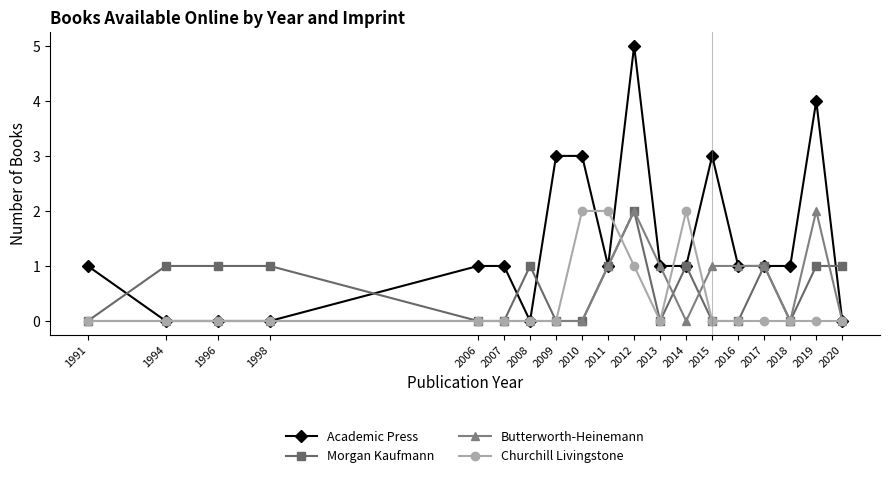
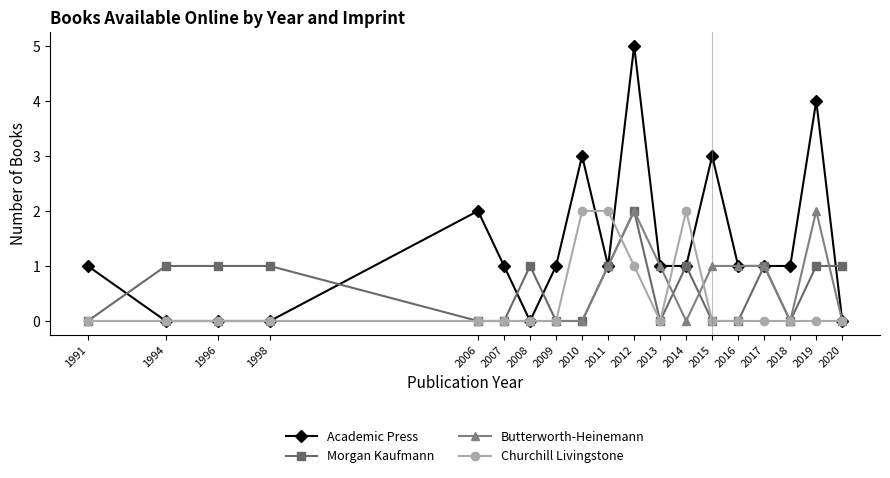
Academic Press, 2006: 1 -> 2
Academic Press, 2009: 3 -> 1
